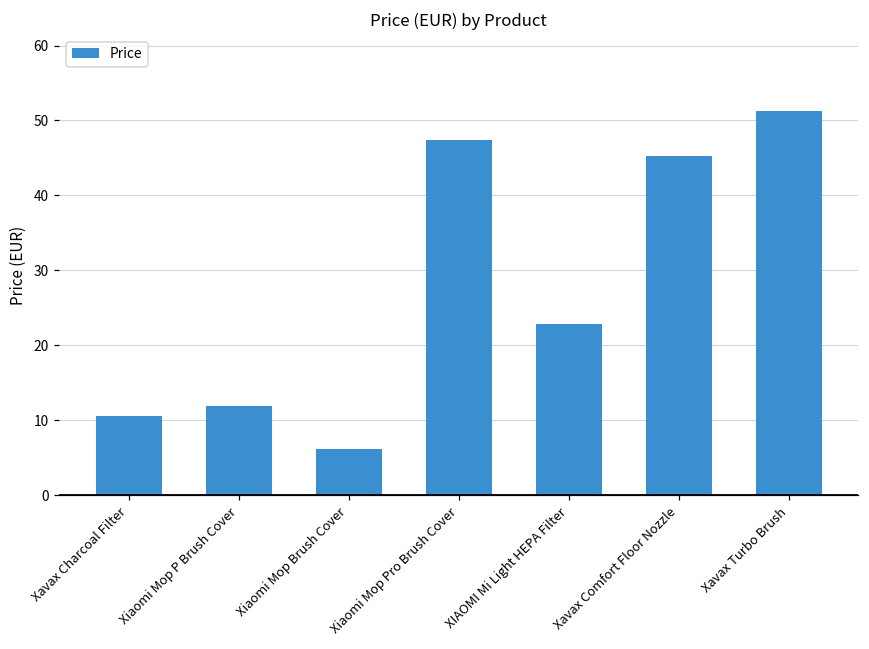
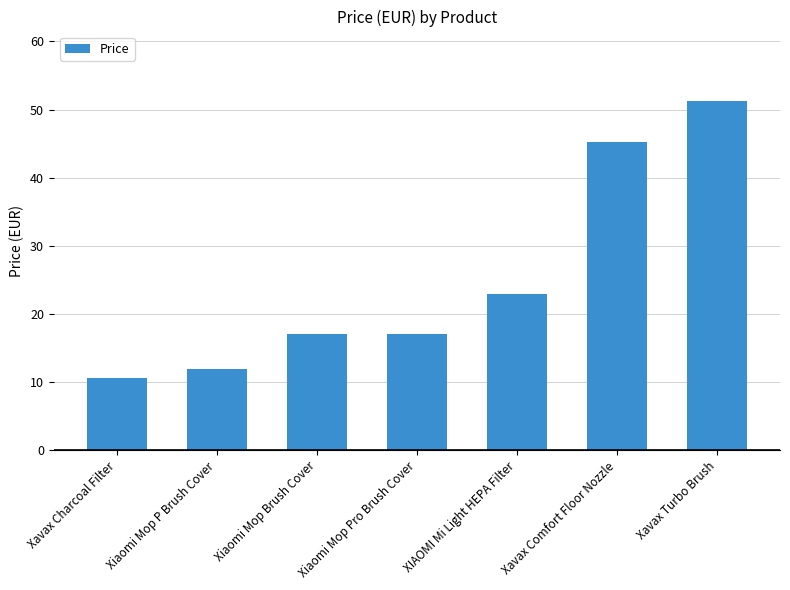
Xiaomi Mop Brush Cover: 6 -> 17
Xiaomi Mop Pro Brush Cover: 47 -> 17
